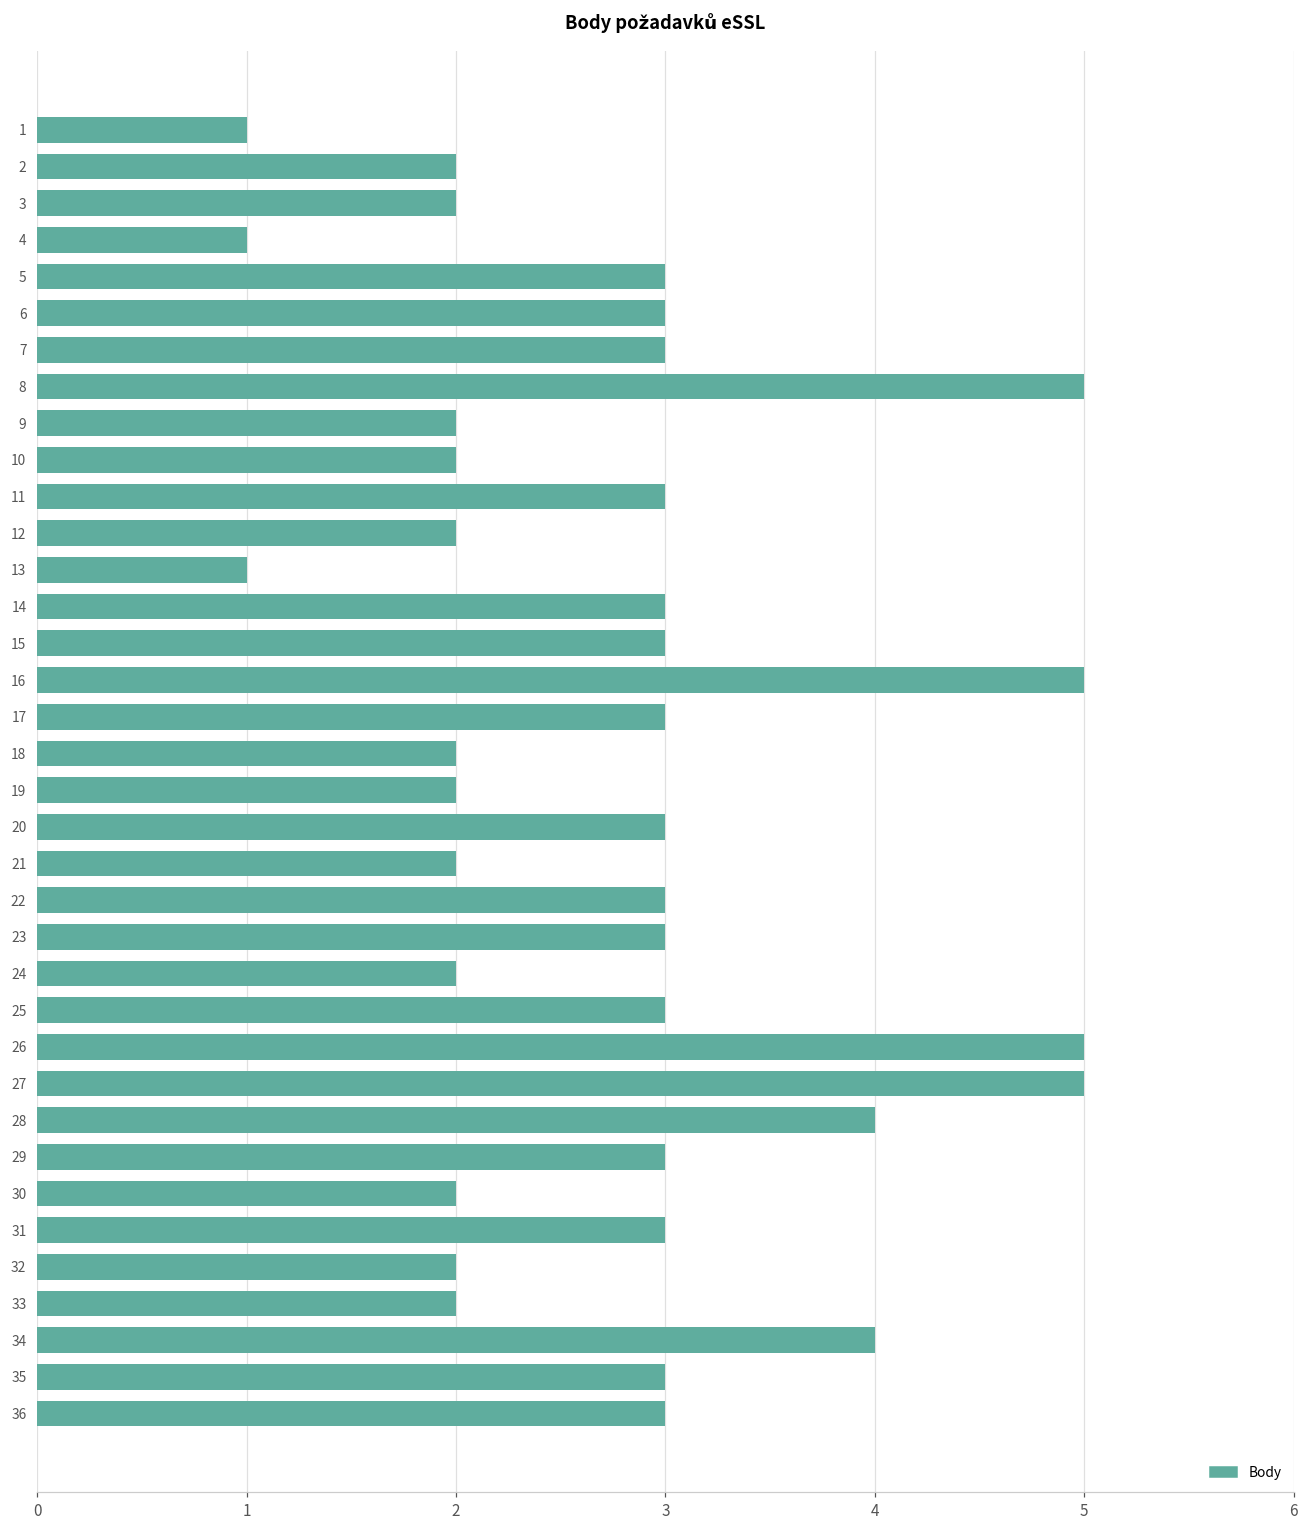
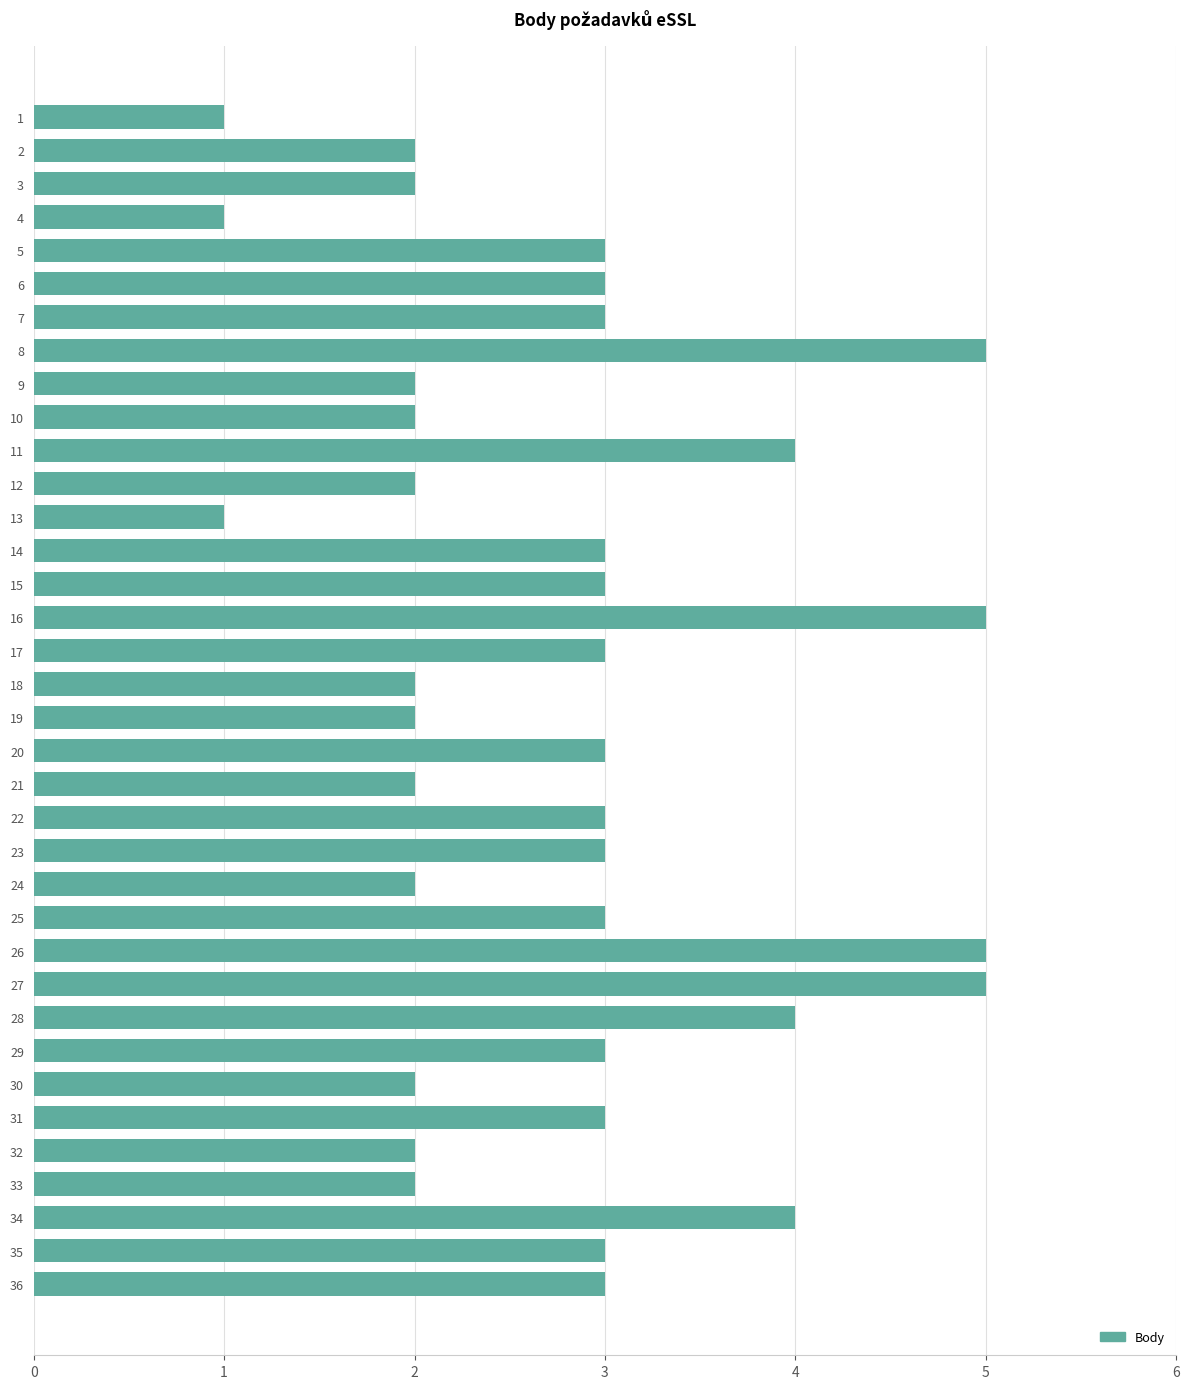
11: 3 -> 4
